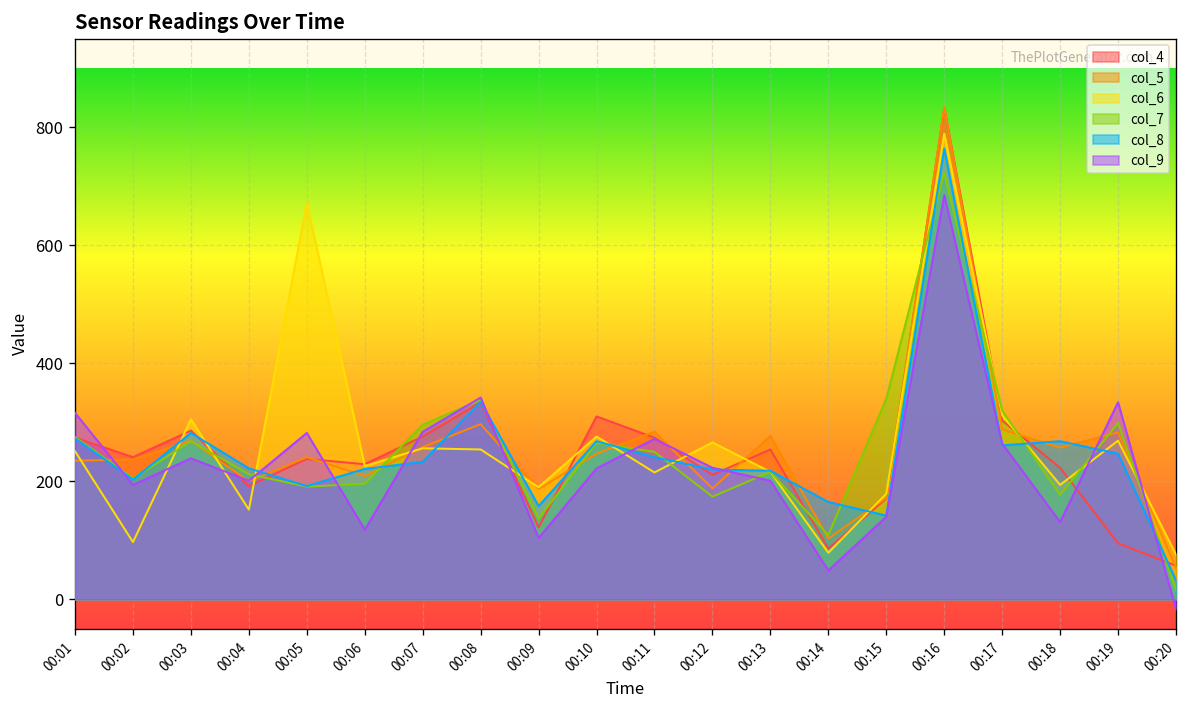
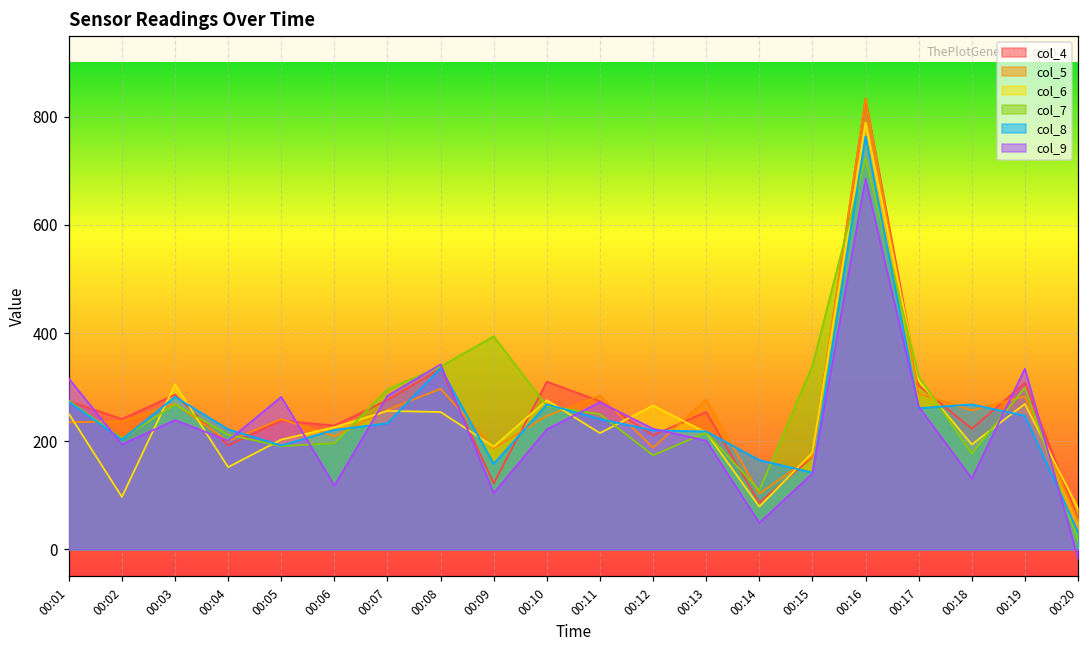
col_6, 00:05: 670 -> 200
col_7, 00:09: 140 -> 390
col_4, 00:19: 100 -> 310
